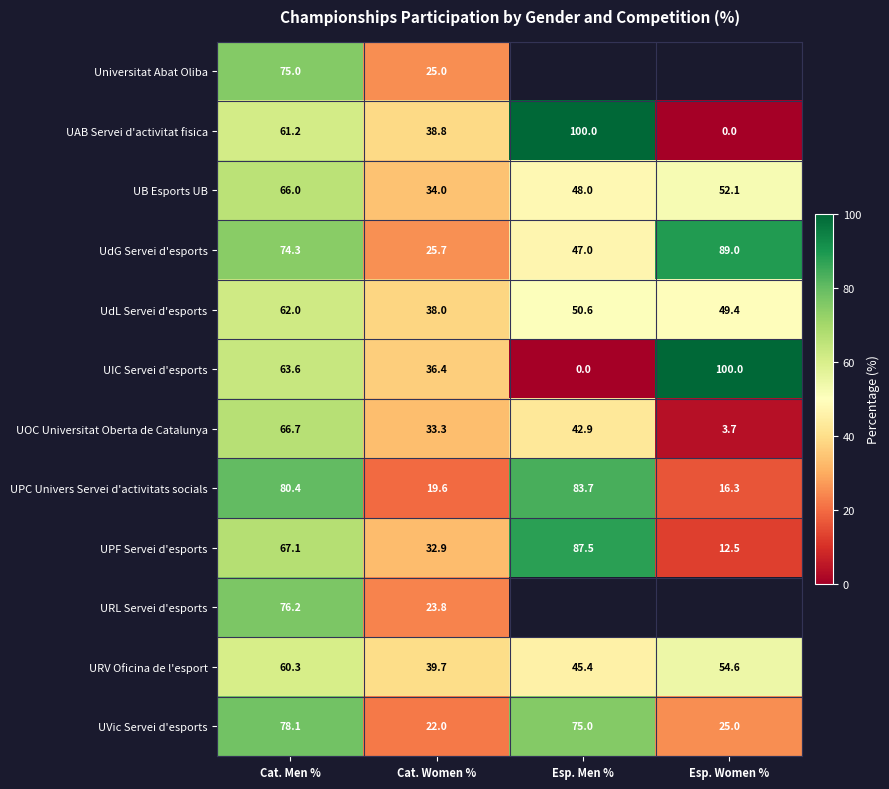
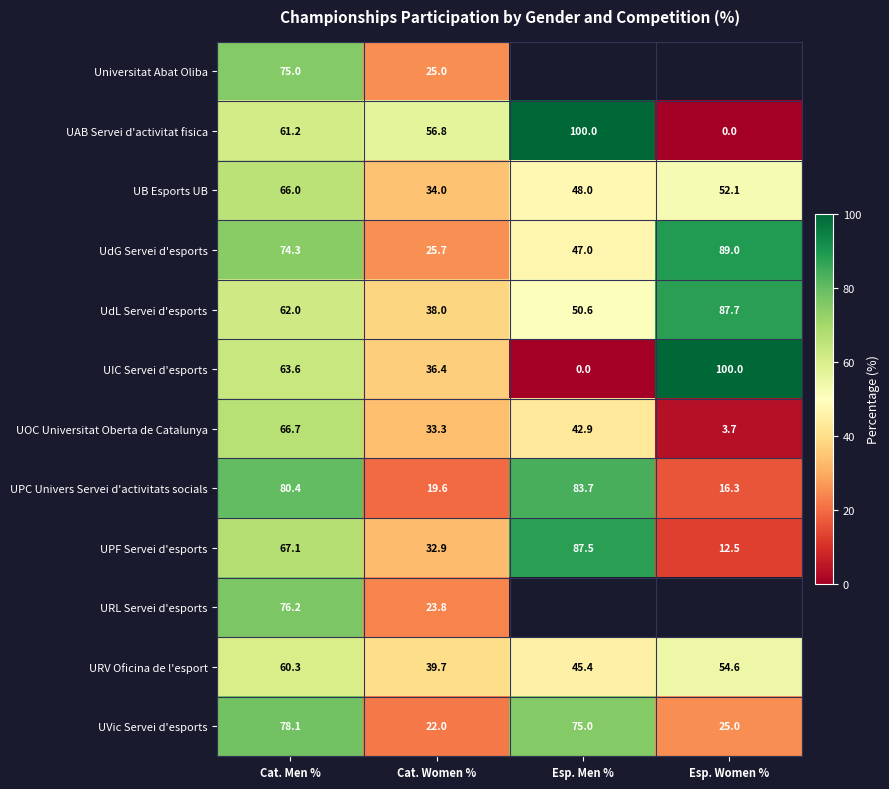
UAB Servei d'activitat fisica, Cat. Women %: 38.8 -> 56.8
UdL Servei d'esports, Esp. Women %: 49.4 -> 87.7
